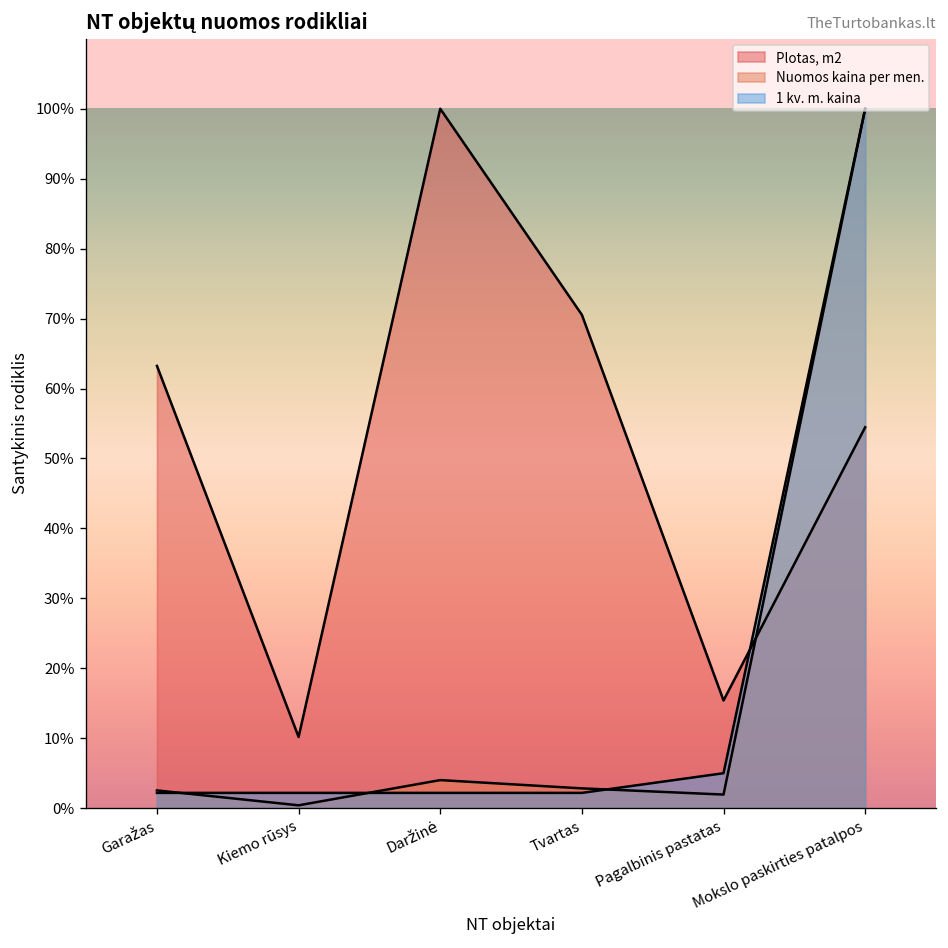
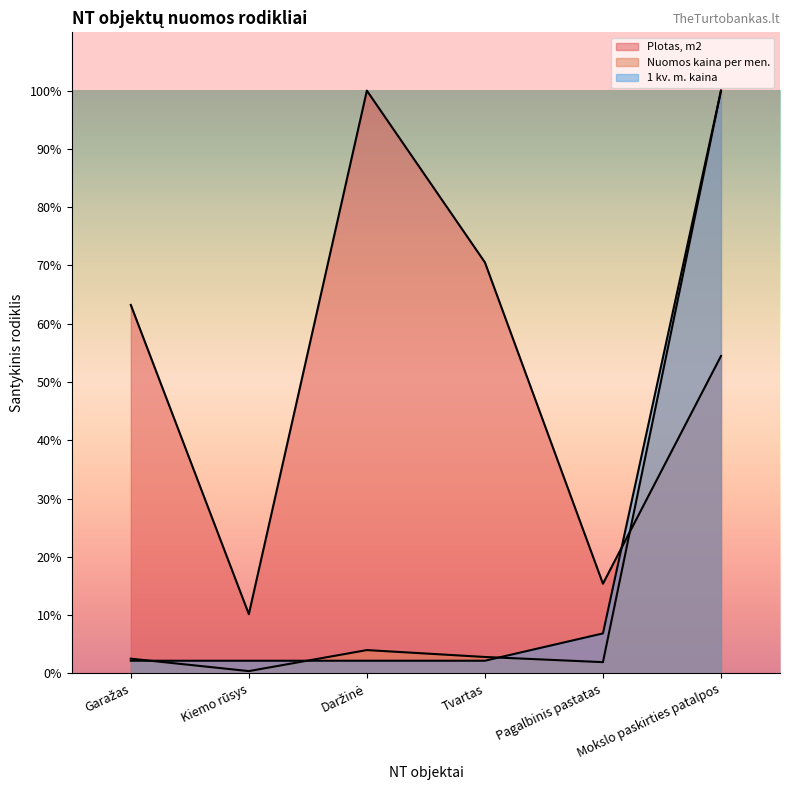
1 kv. m. kaina, Pagalbinis pastatas: 5% -> 7%
